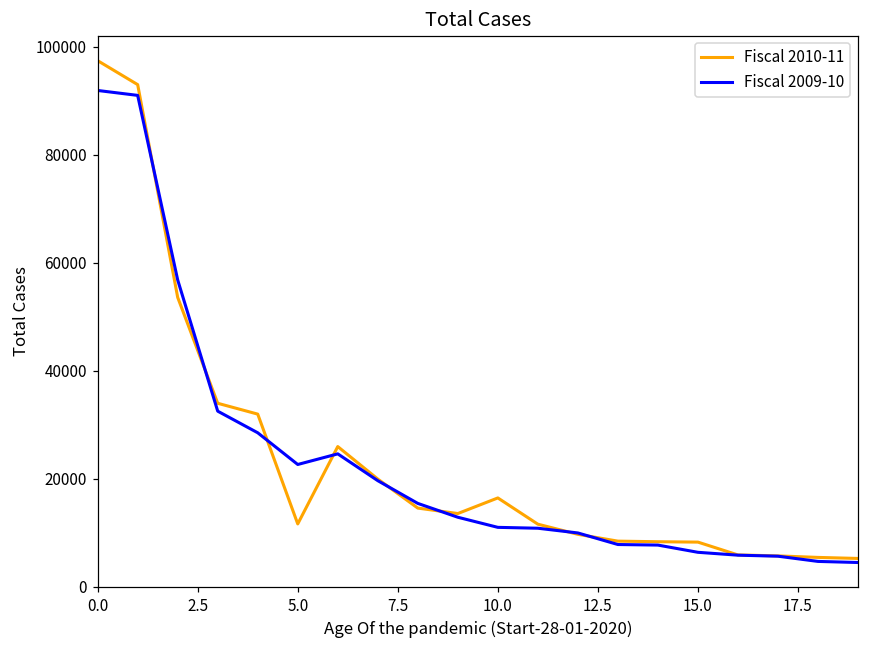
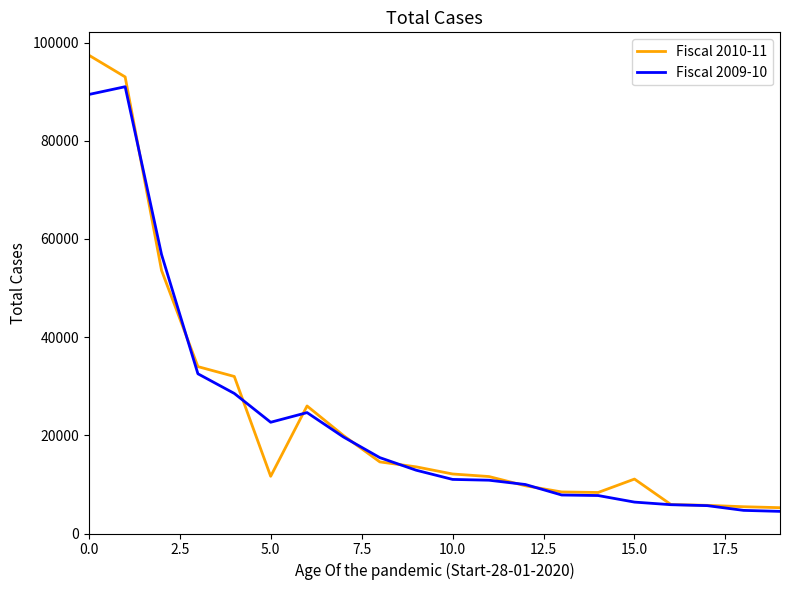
Fiscal 2009-10, 0.0: 92000 -> 89000
Fiscal 2010-11, 10.0: 16000 -> 12000
Fiscal 2010-11, 15.0: 8000 -> 11000
